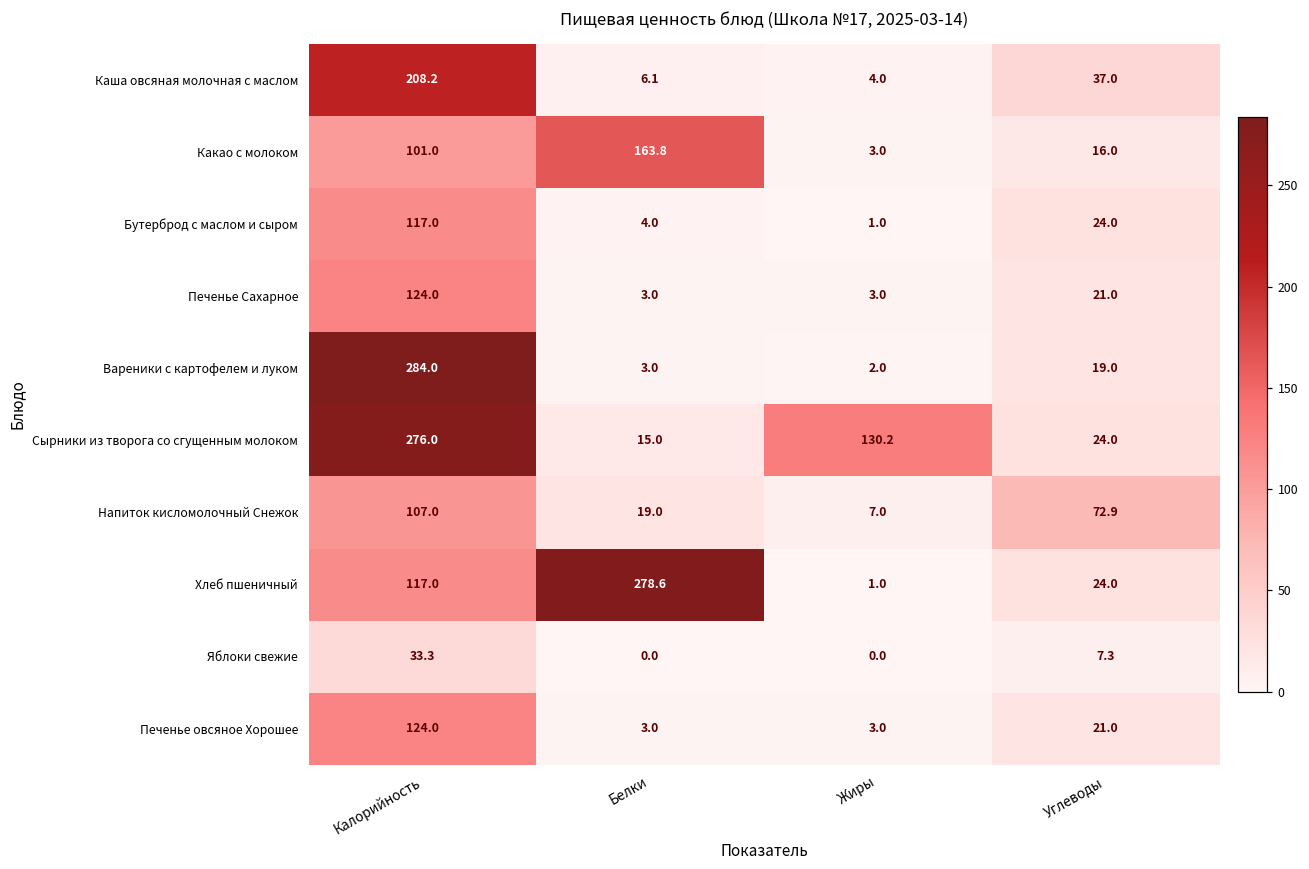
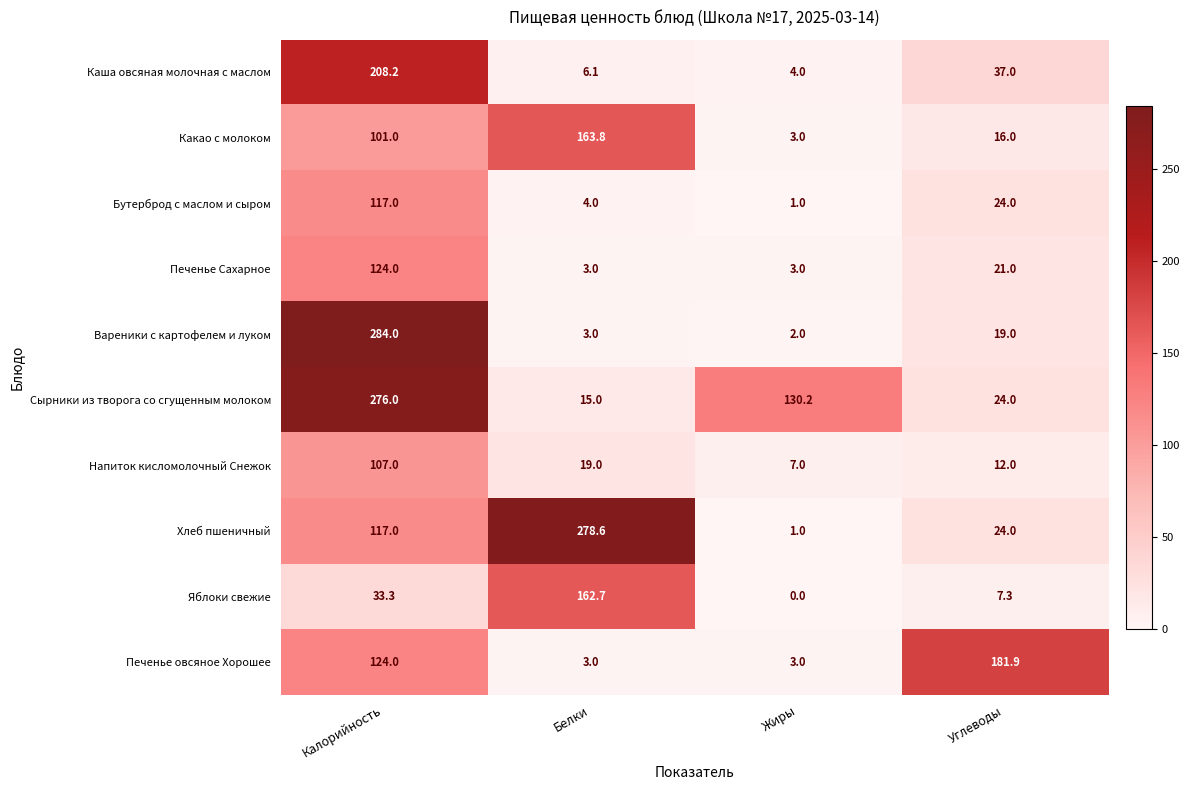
Напиток кисломолочный Снежок, Углеводы: 72.9 -> 12.0
Яблоки свежие, Белки: 0.0 -> 162.7
Печенье овсяное Хорошее, Углеводы: 21.0 -> 181.9
